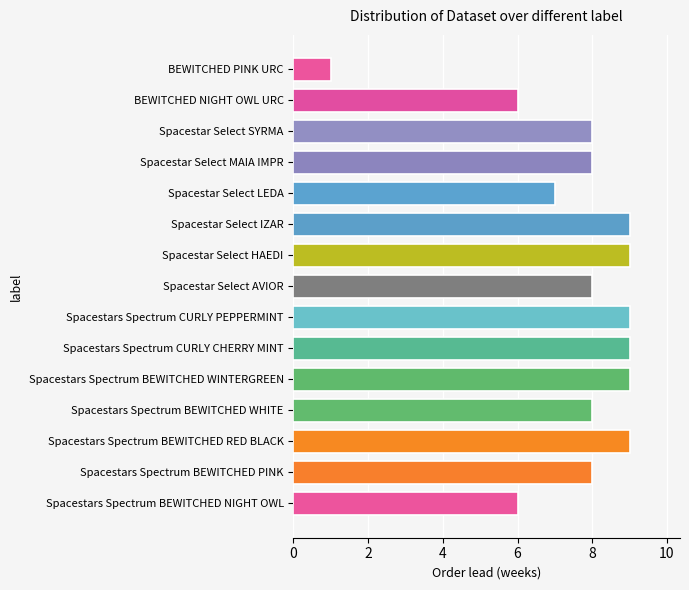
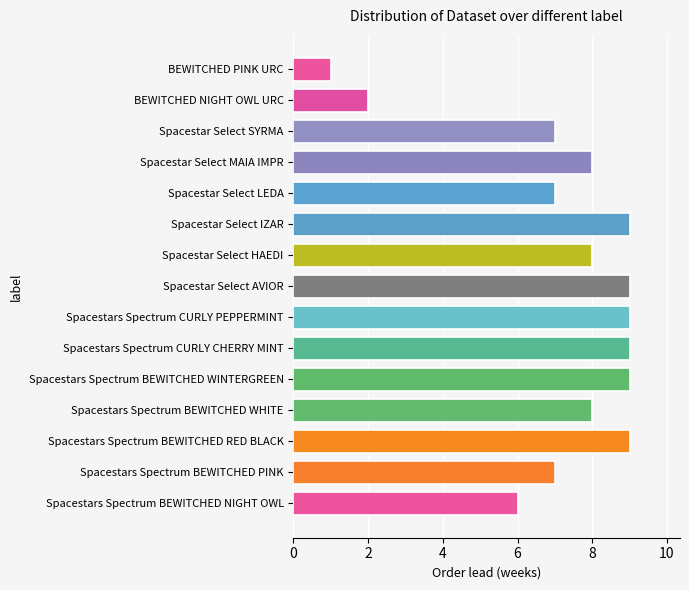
BEWITCHED NIGHT OWL URC: 6 -> 2
Spacestar Select SYRMA: 8 -> 7
Spacestar Select HAEDI: 9 -> 8
Spacestar Select AVIOR: 8 -> 9
Spacestars Spectrum BEWITCHED PINK: 8 -> 7
